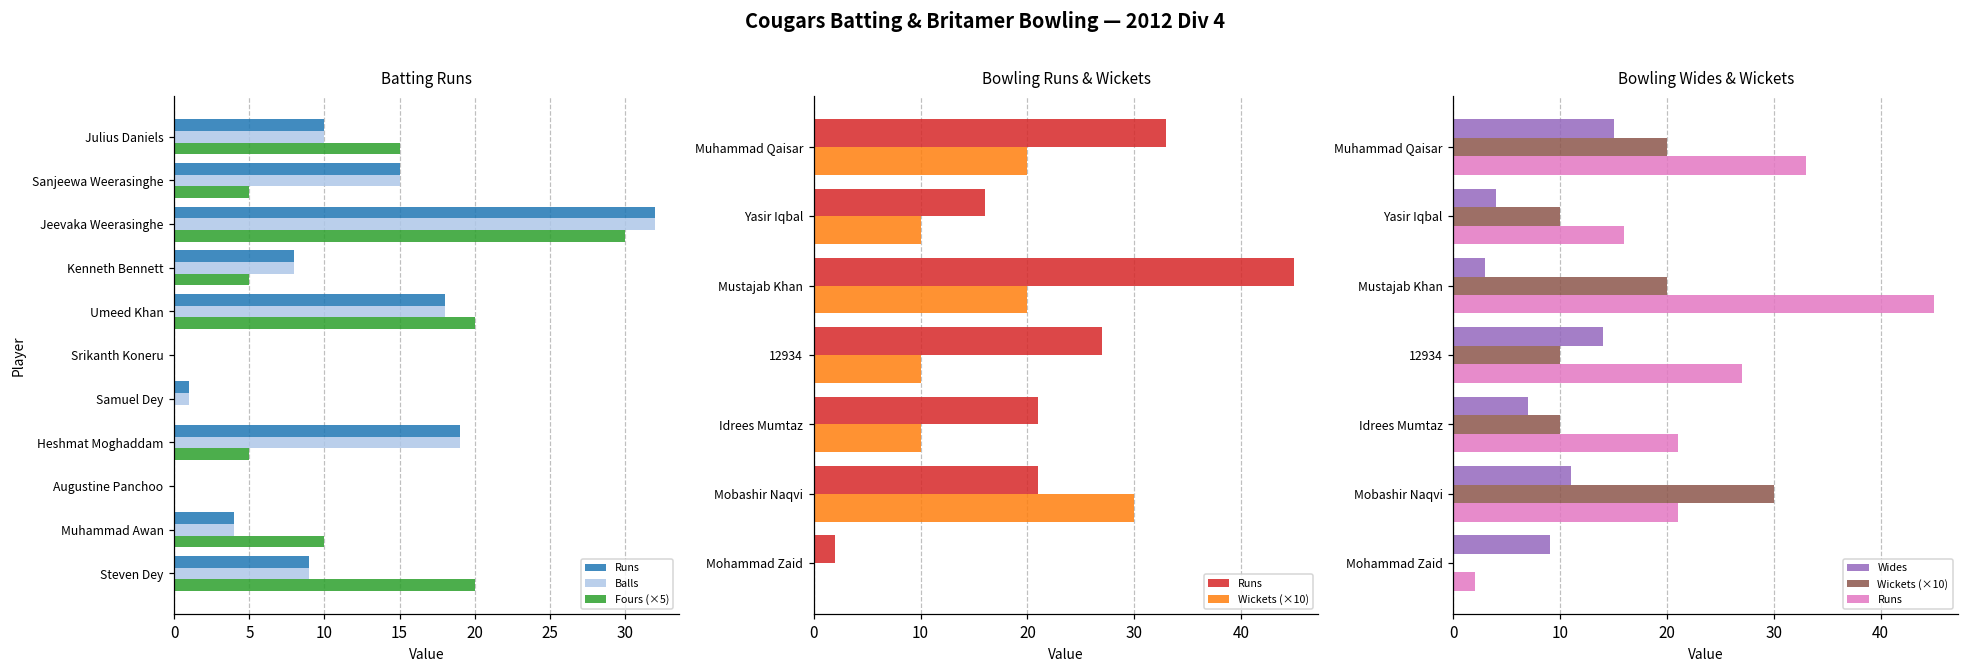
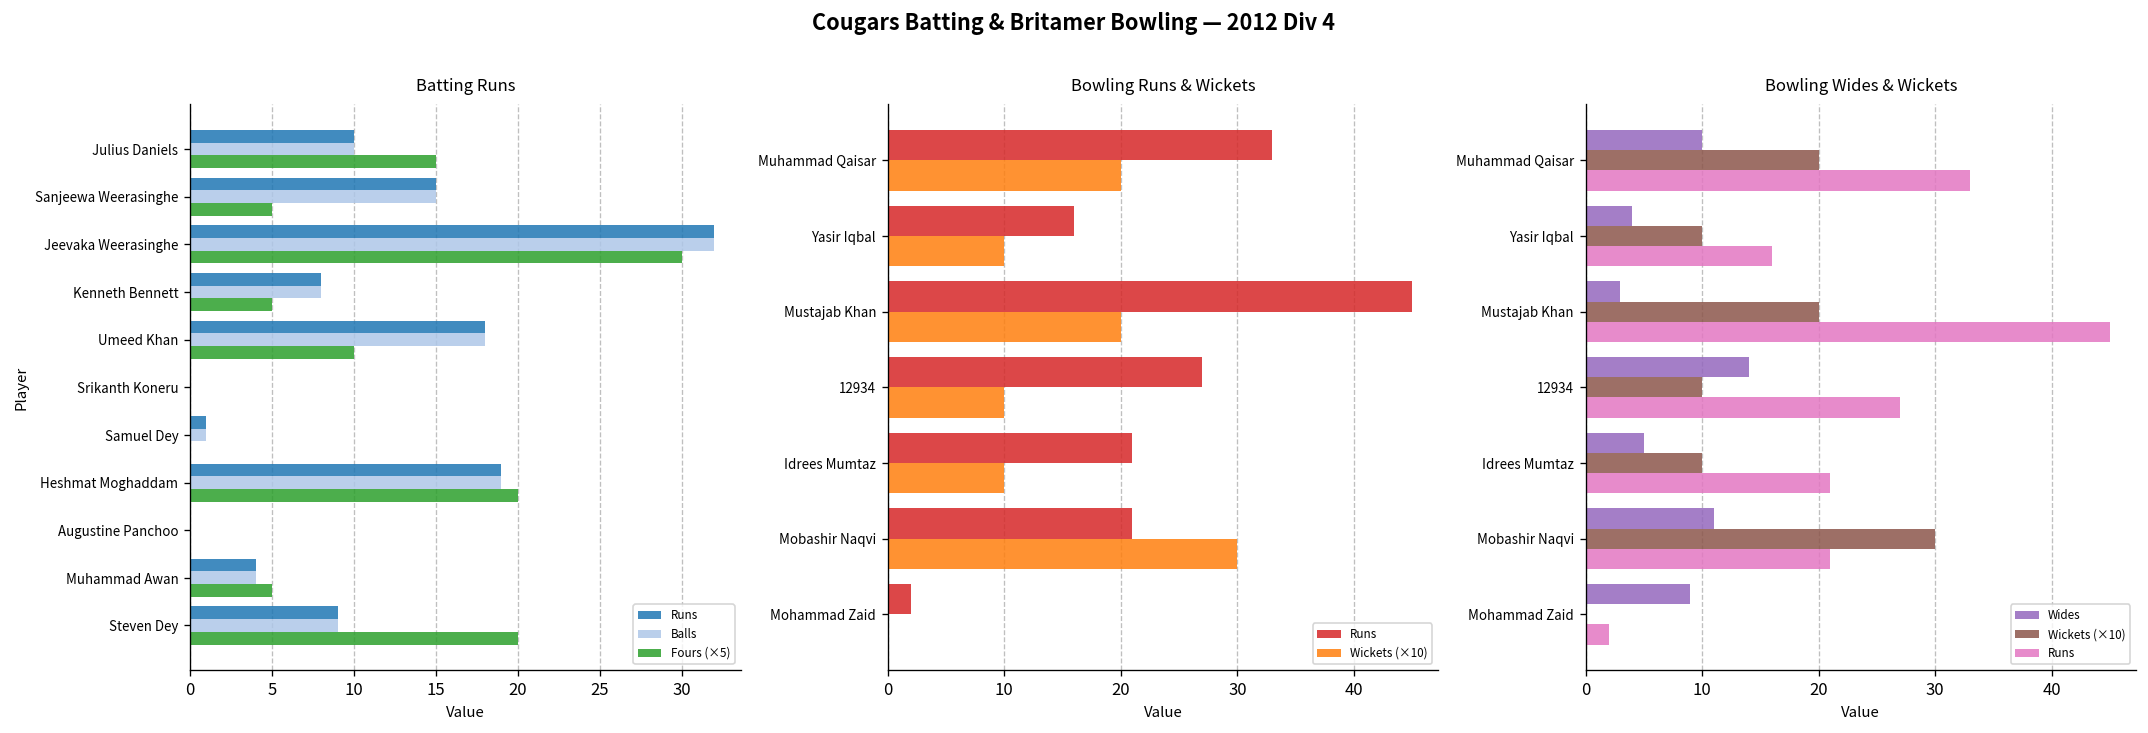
Batting Runs, Fours (×5), Umeed Khan: 20.0 -> 10.0
Batting Runs, Fours (×5), Heshmat Moghaddam: 5.0 -> 20.0
Batting Runs, Fours (×5), Muhammad Awan: 10.0 -> 5.0
Bowling Wides & Wickets, Wides, Muhammad Qaisar: 15 -> 10
Bowling Wides & Wickets, Wides, Idrees Mumtaz: 7 -> 5
